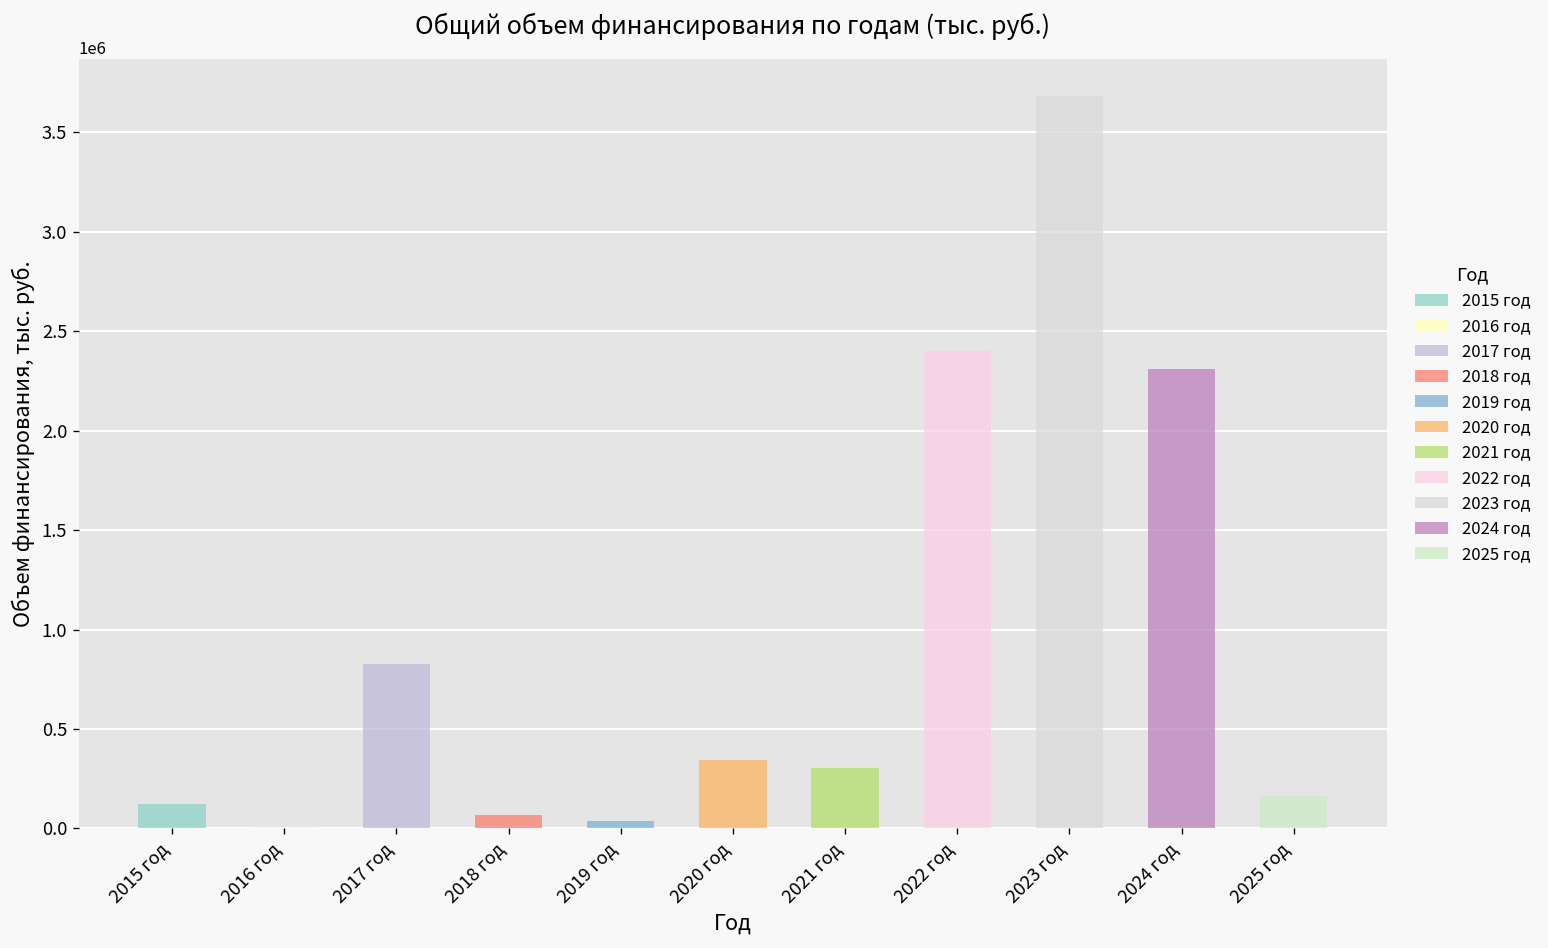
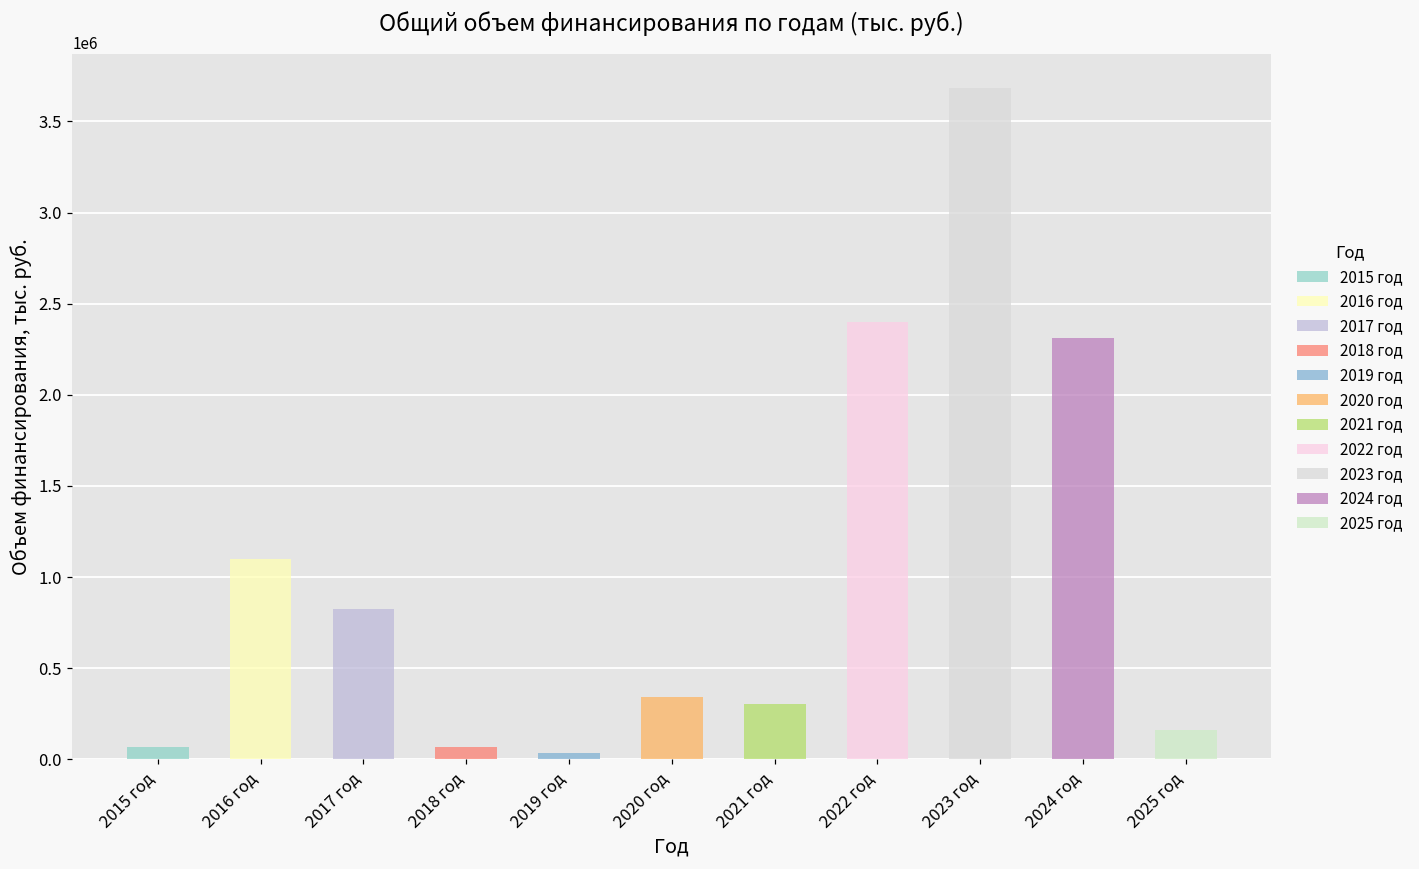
2015 год: 120000 -> 70000
2016 год: 10000 -> 1100000
